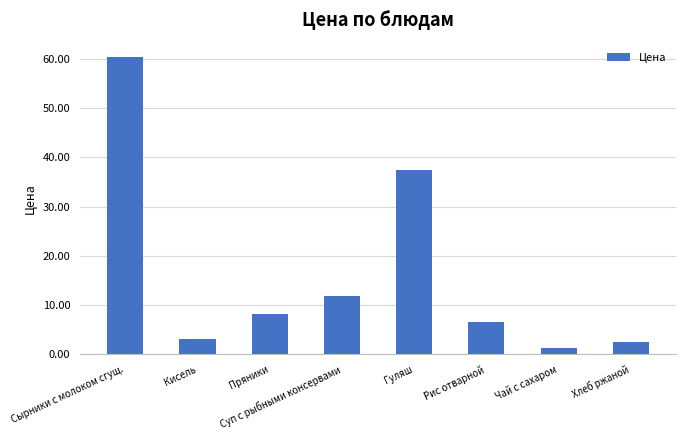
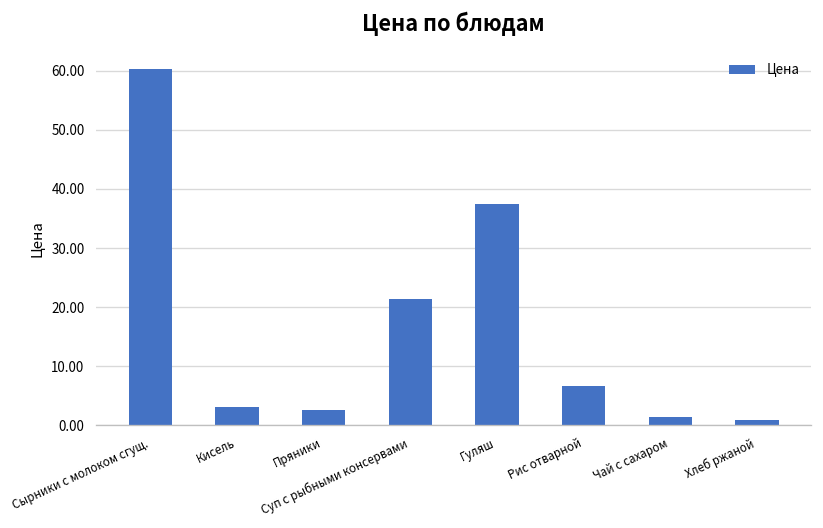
Пряники: 8 -> 3
Суп с рыбными консервами: 12 -> 21
Хлеб ржаной: 3 -> 1
